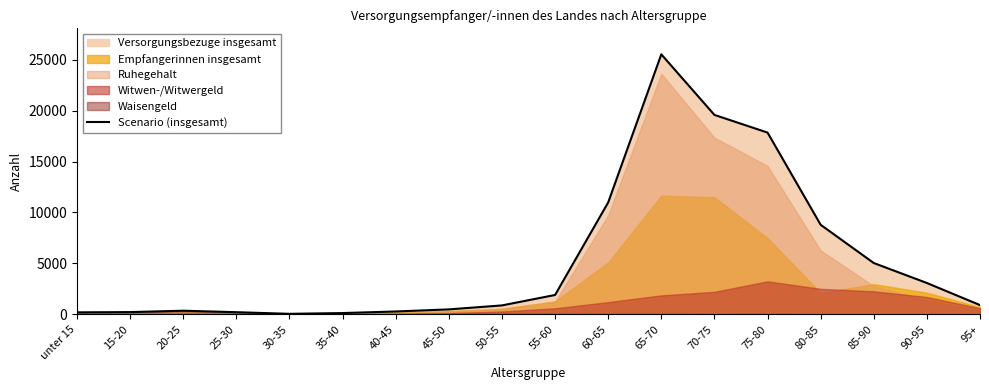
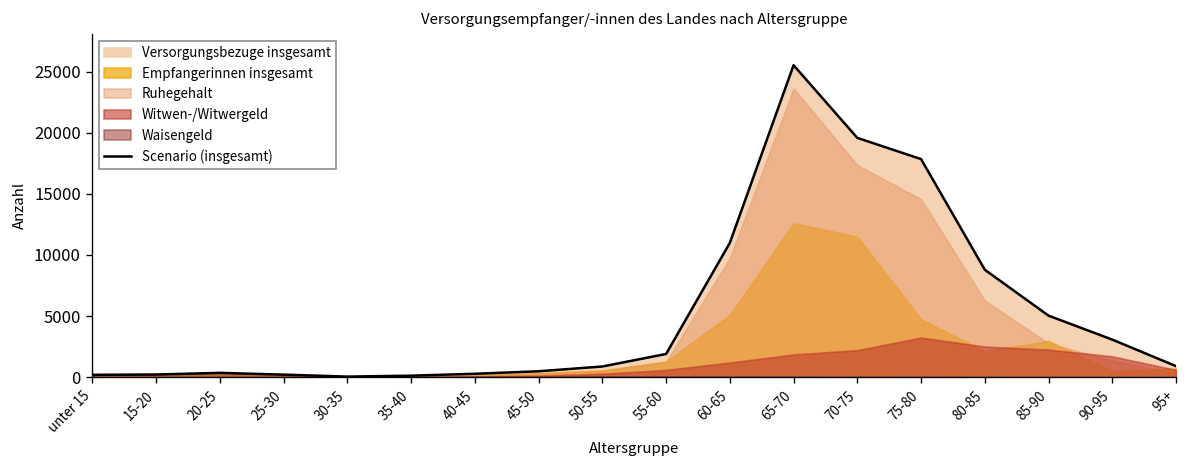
Empfangerinnen insgesamt, 65-70: 11700 -> 12600
Empfangerinnen insgesamt, 75-80: 7500 -> 4800
Empfangerinnen insgesamt, 90-95: 2100 -> 500
